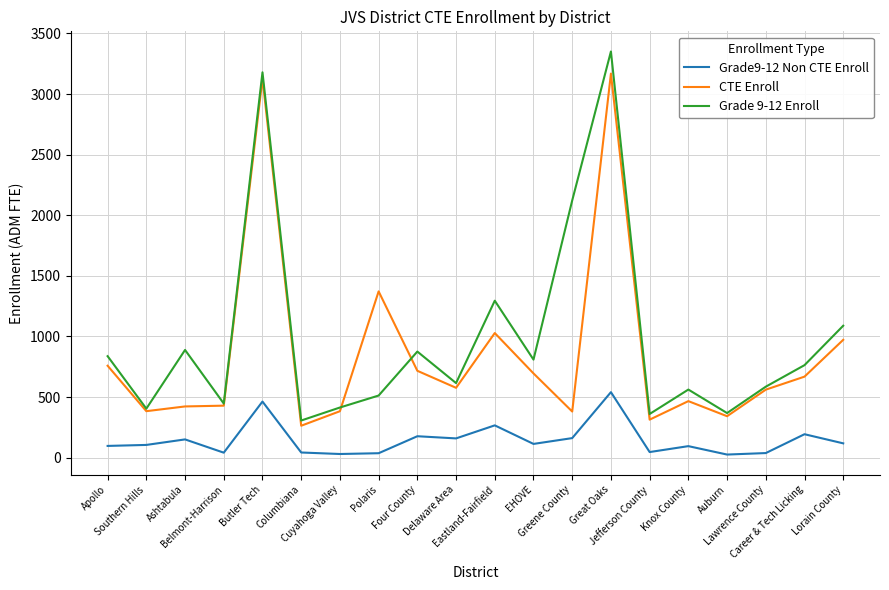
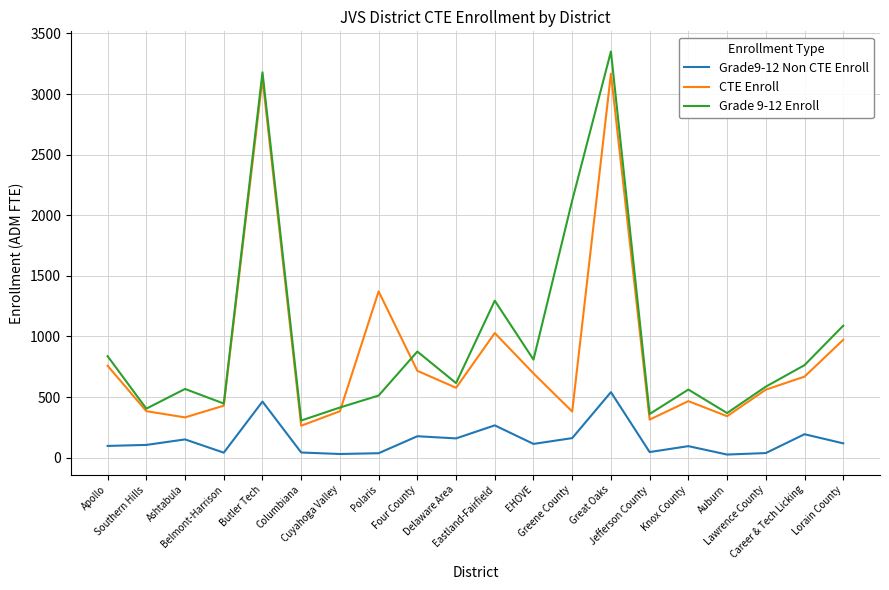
CTE Enroll, Ashtabula: 420 -> 330
Grade 9-12 Enroll, Ashtabula: 890 -> 570
